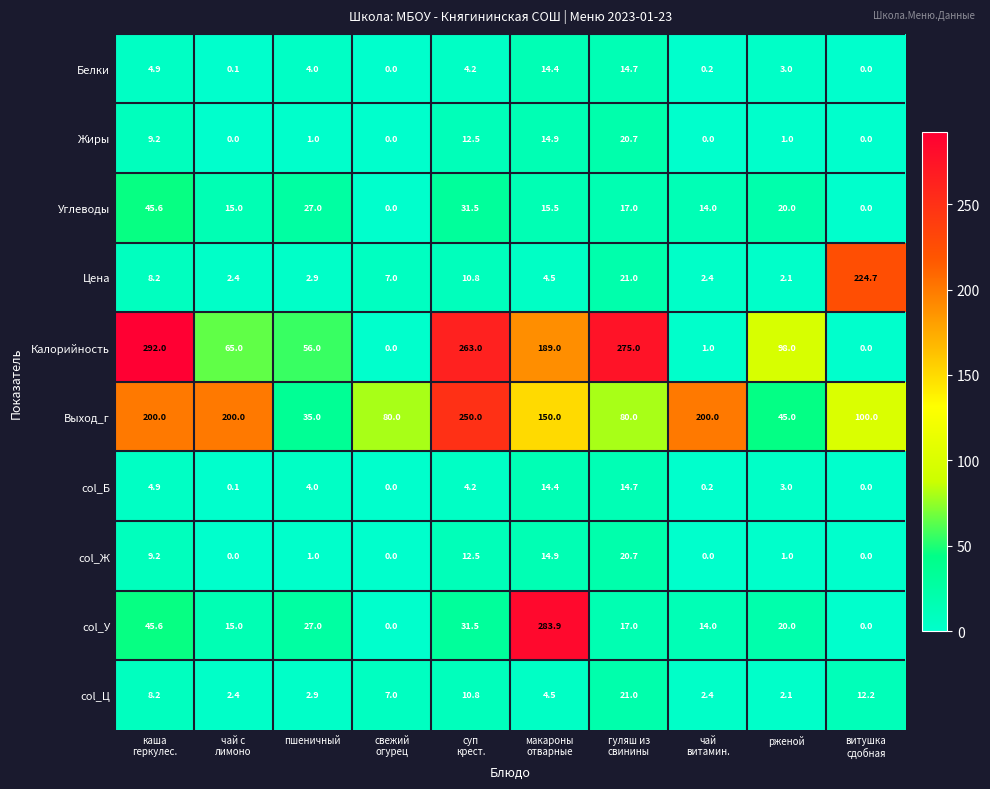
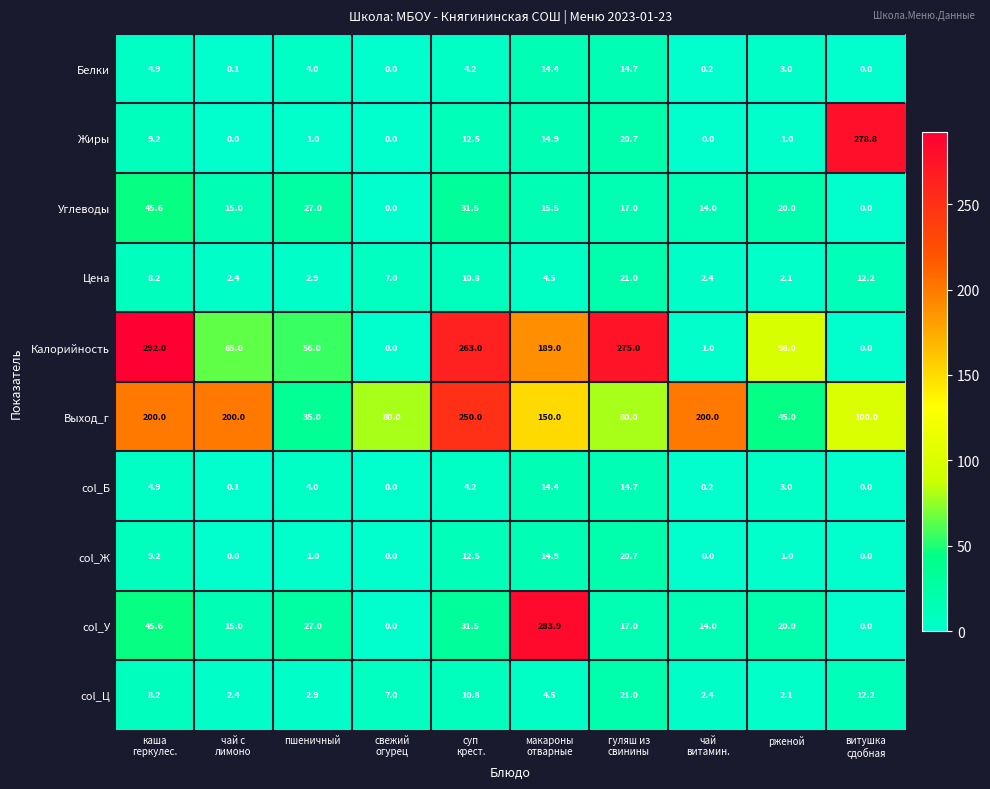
Жиры, витушка сдобная: 0.0 -> 278.8
Цена, витушка сдобная: 224.7 -> 12.2
